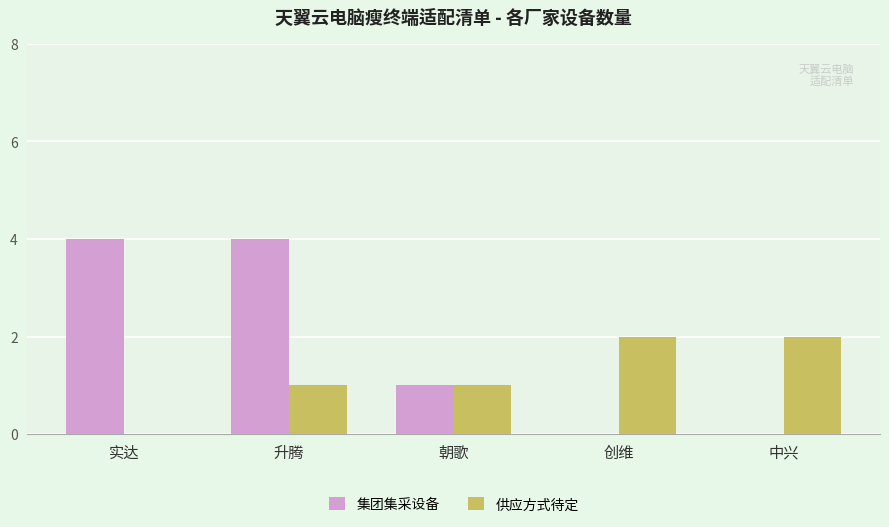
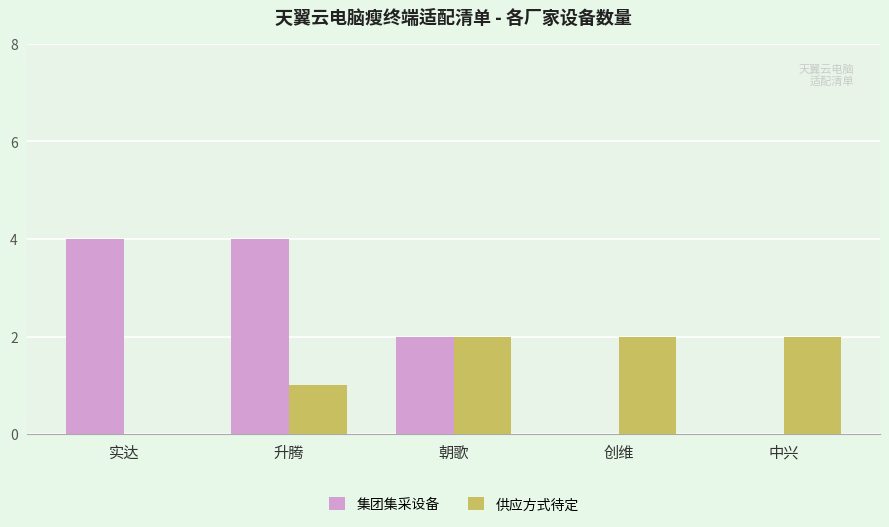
集团集采设备, 朝歌: 1 -> 2
供应方式待定, 朝歌: 1 -> 2
